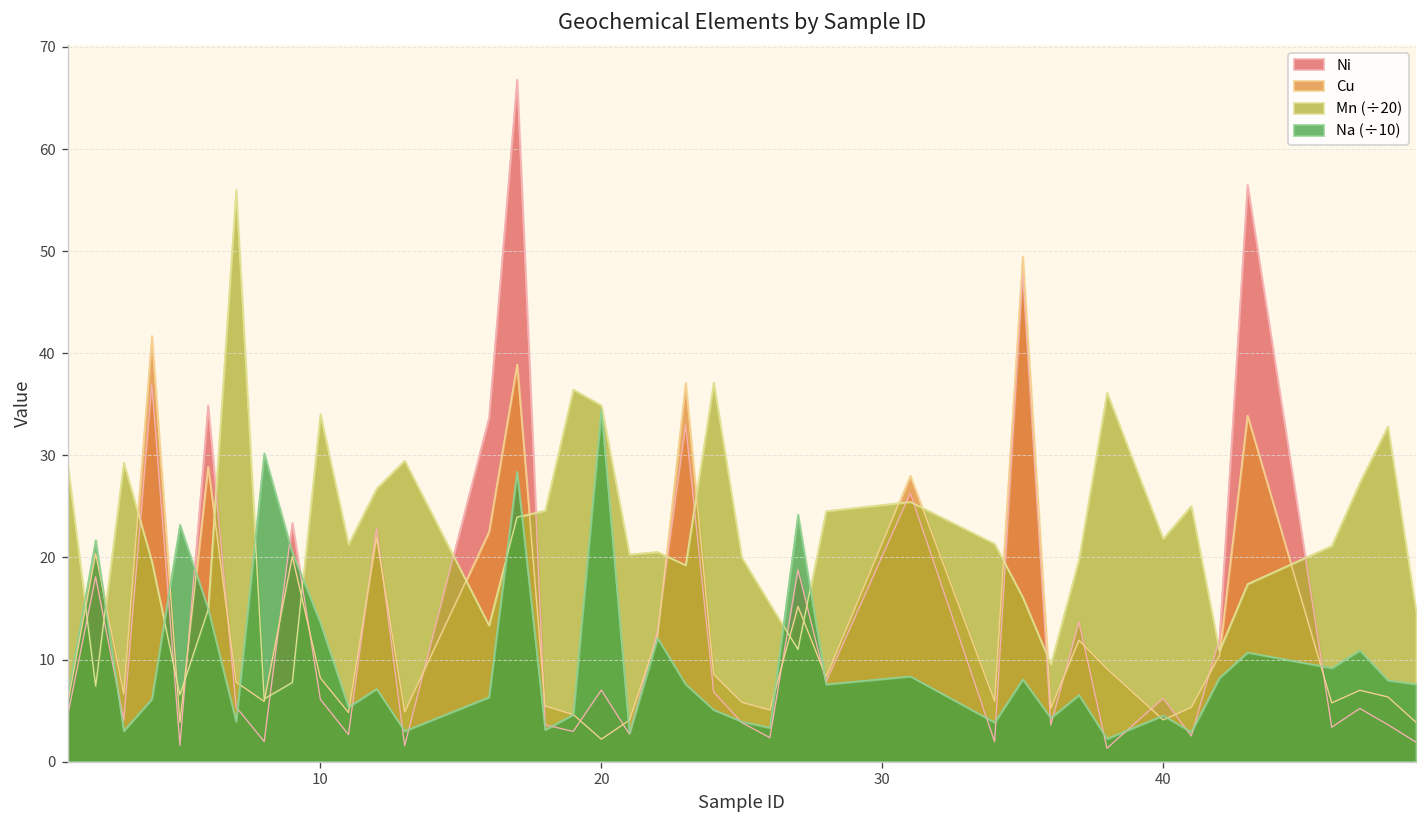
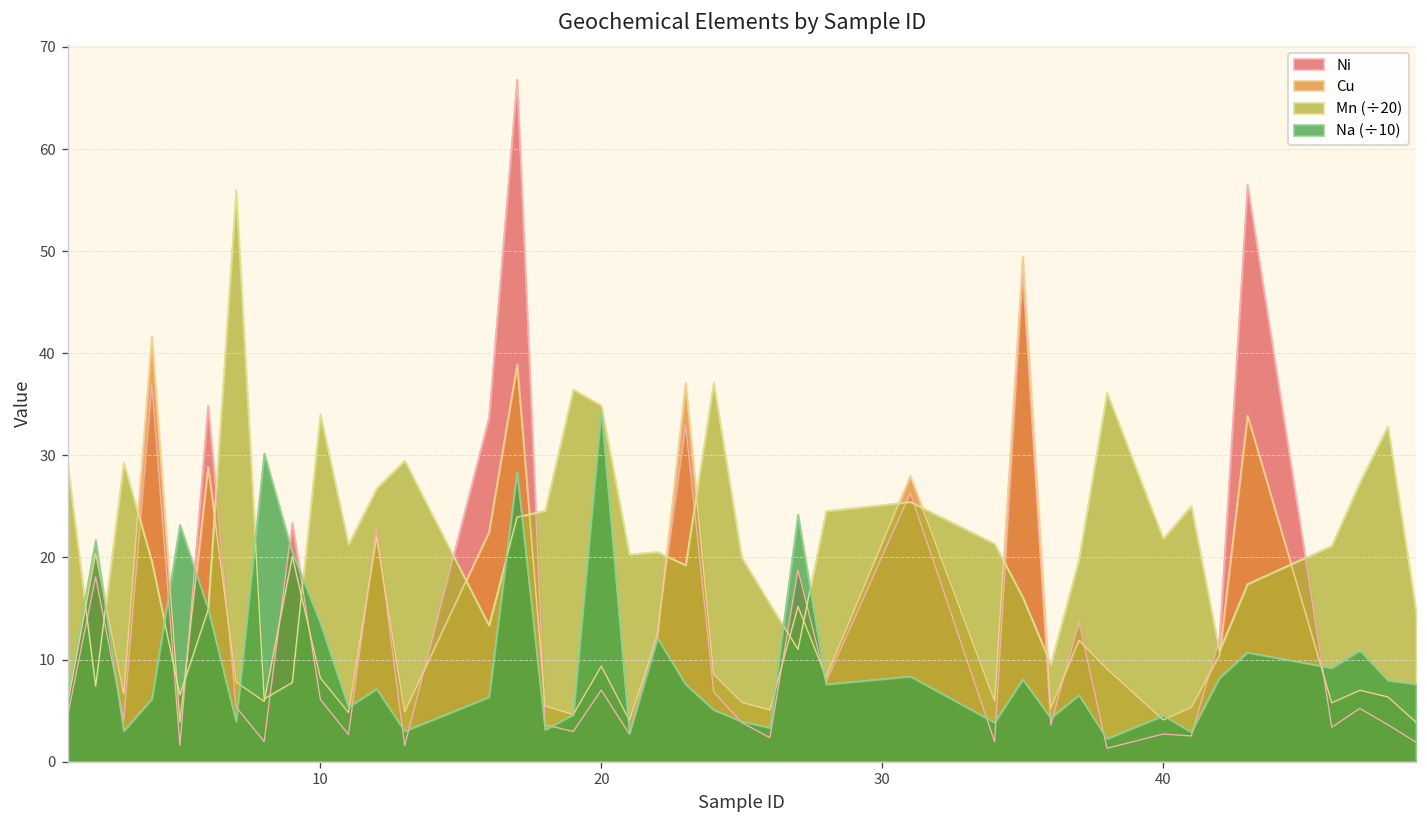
Cu, 20: 2 -> 9
Ni, 40: 6 -> 3
